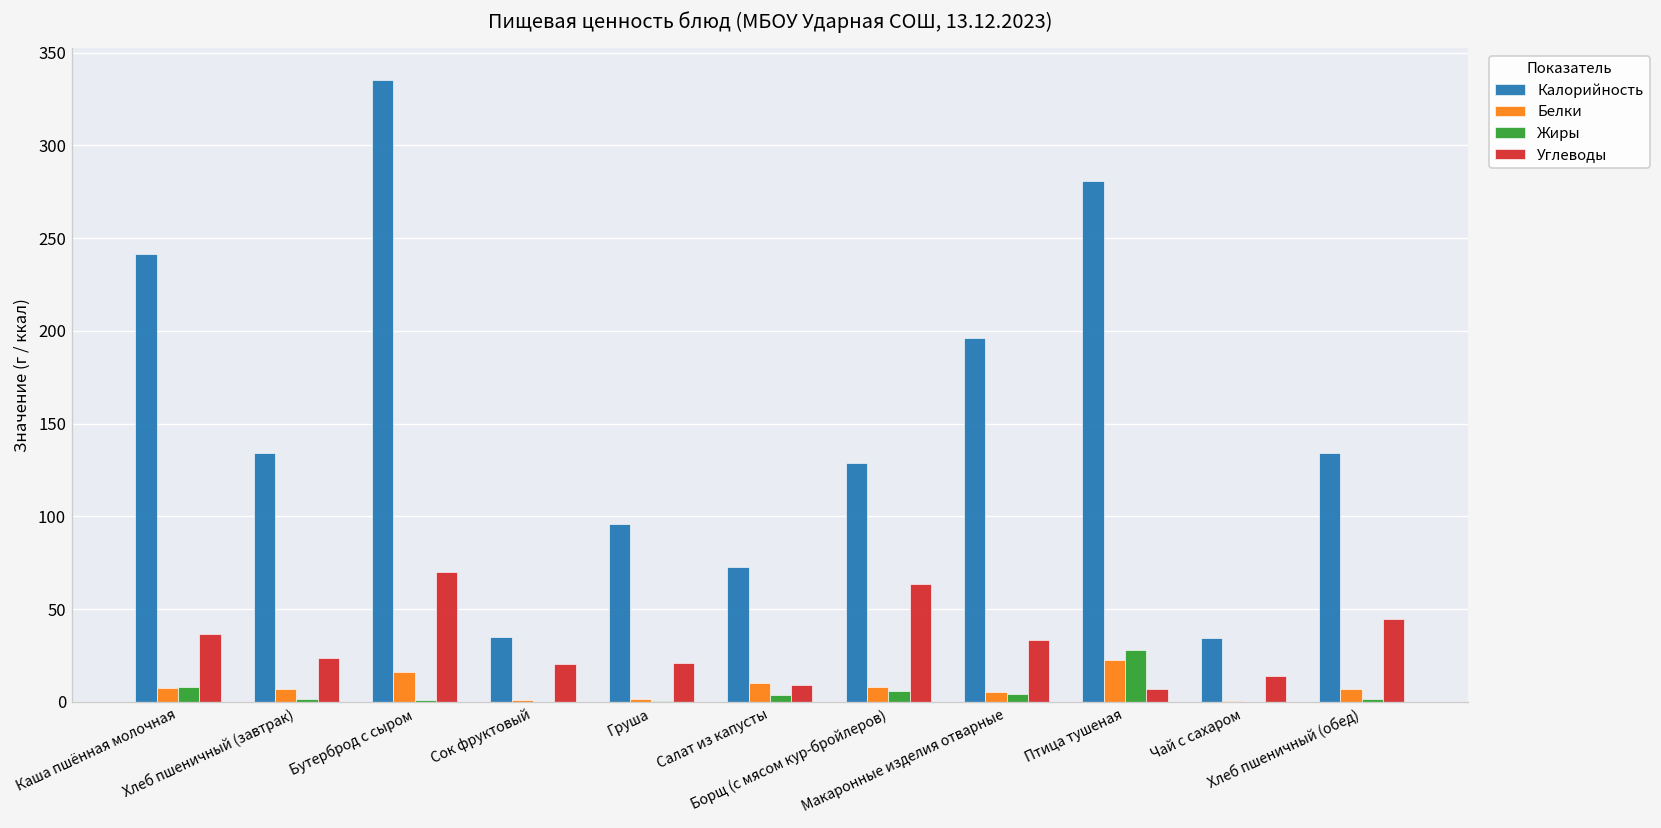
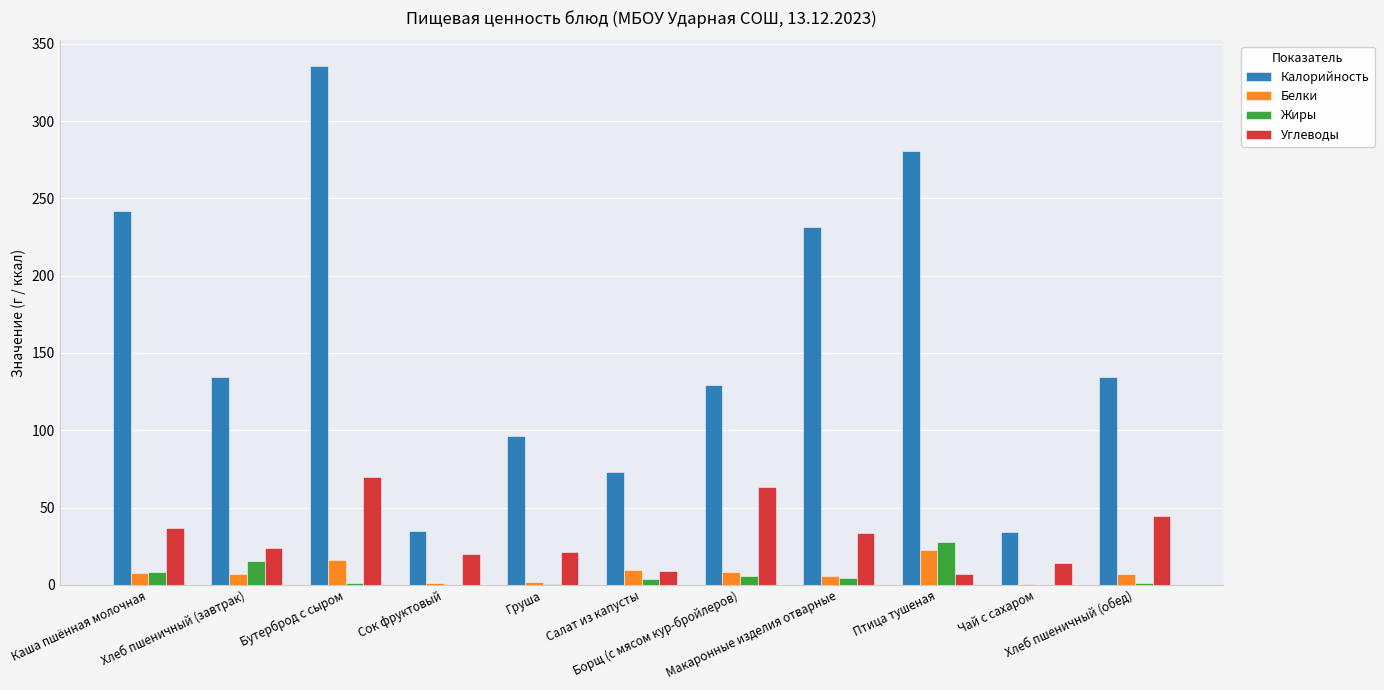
Жиры, Хлеб пшеничный (завтрак): 1 -> 15
Калорийность, Макаронные изделия отварные: 196 -> 231
